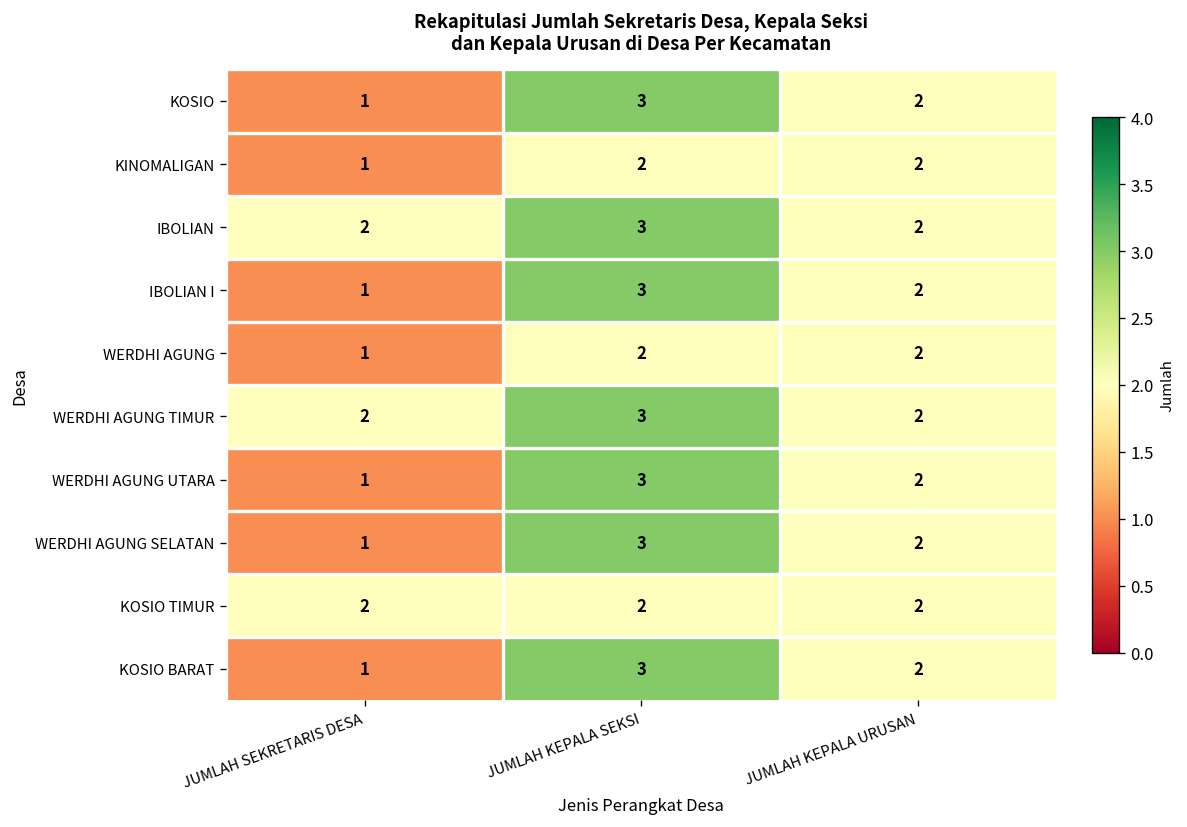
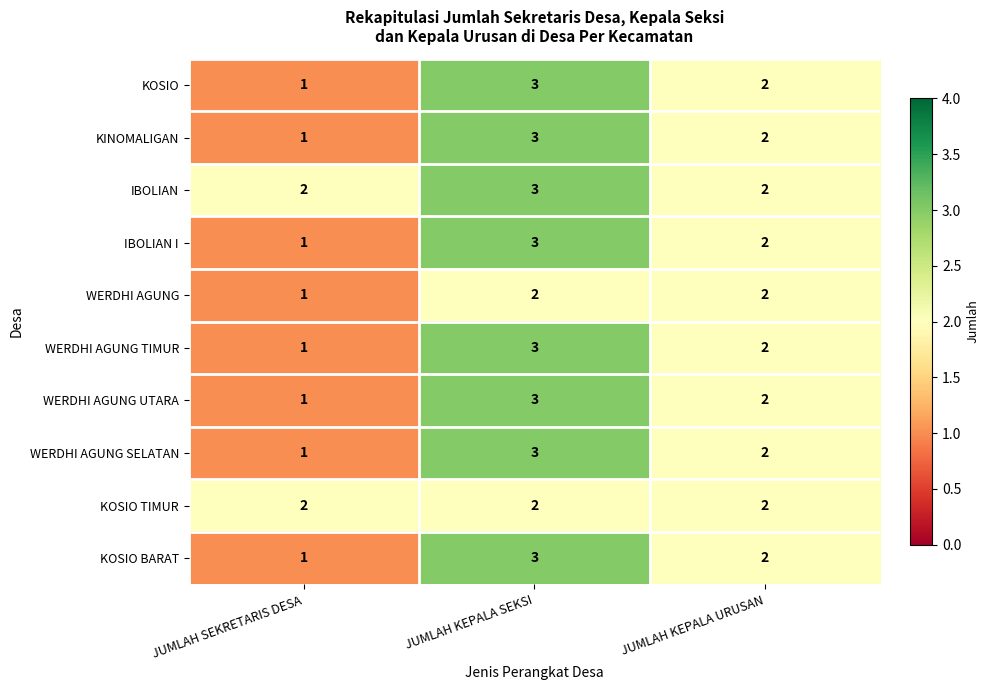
KINOMALIGAN, JUMLAH KEPALA SEKSI: 2 -> 3
WERDHI AGUNG TIMUR, JUMLAH SEKRETARIS DESA: 2 -> 1
